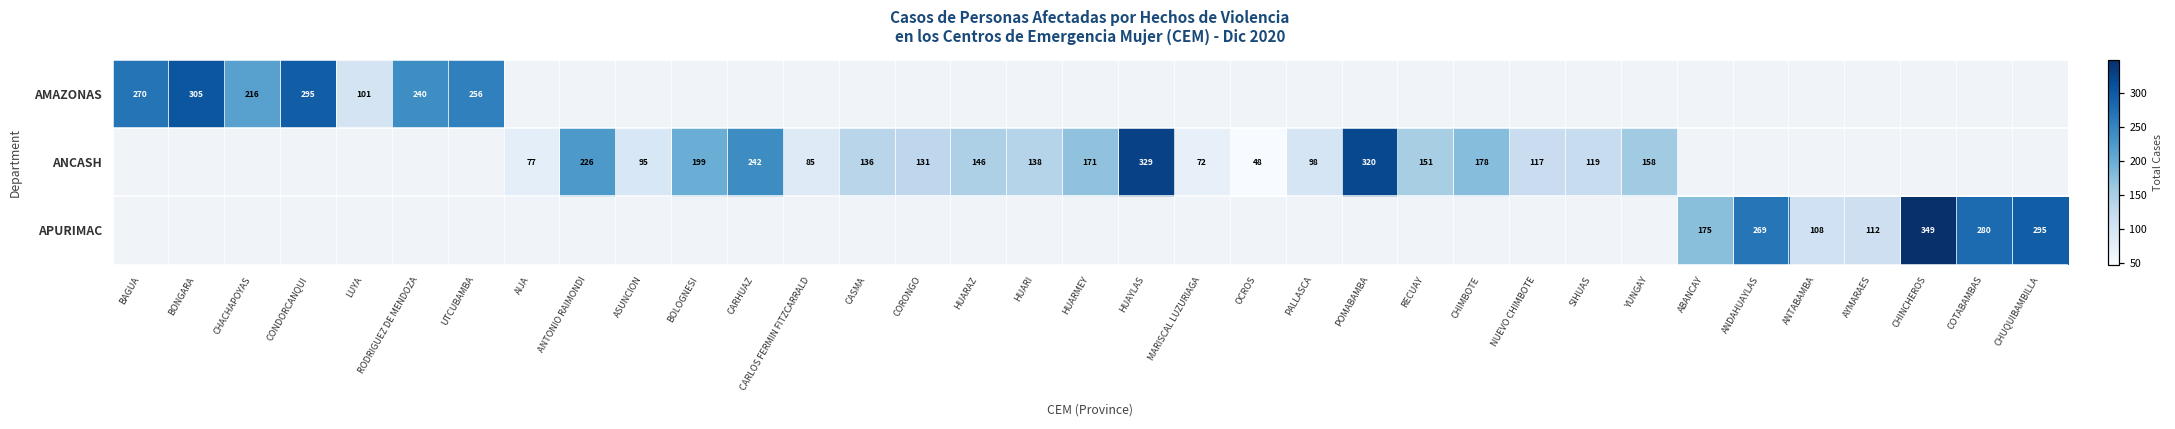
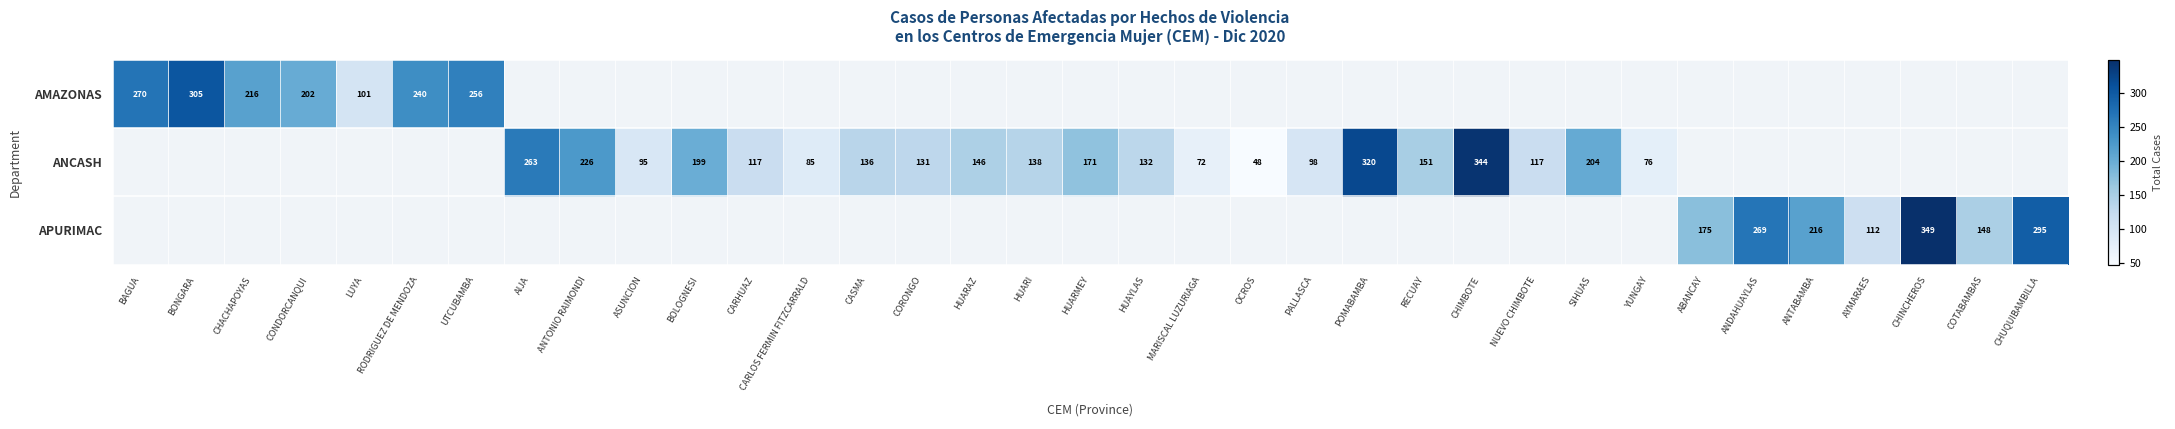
AMAZONAS, CONDORCANQUI: 295 -> 202
ANCASH, AIJA: 77 -> 263
ANCASH, CARHUAZ: 242 -> 117
ANCASH, HUAYLAS: 329 -> 132
ANCASH, CHIMBOTE: 178 -> 344
ANCASH, SIHUAS: 119 -> 204
ANCASH, YUNGAY: 158 -> 76
APURIMAC, ANTABAMBA: 108 -> 216
APURIMAC, COTABAMBAS: 280 -> 148
